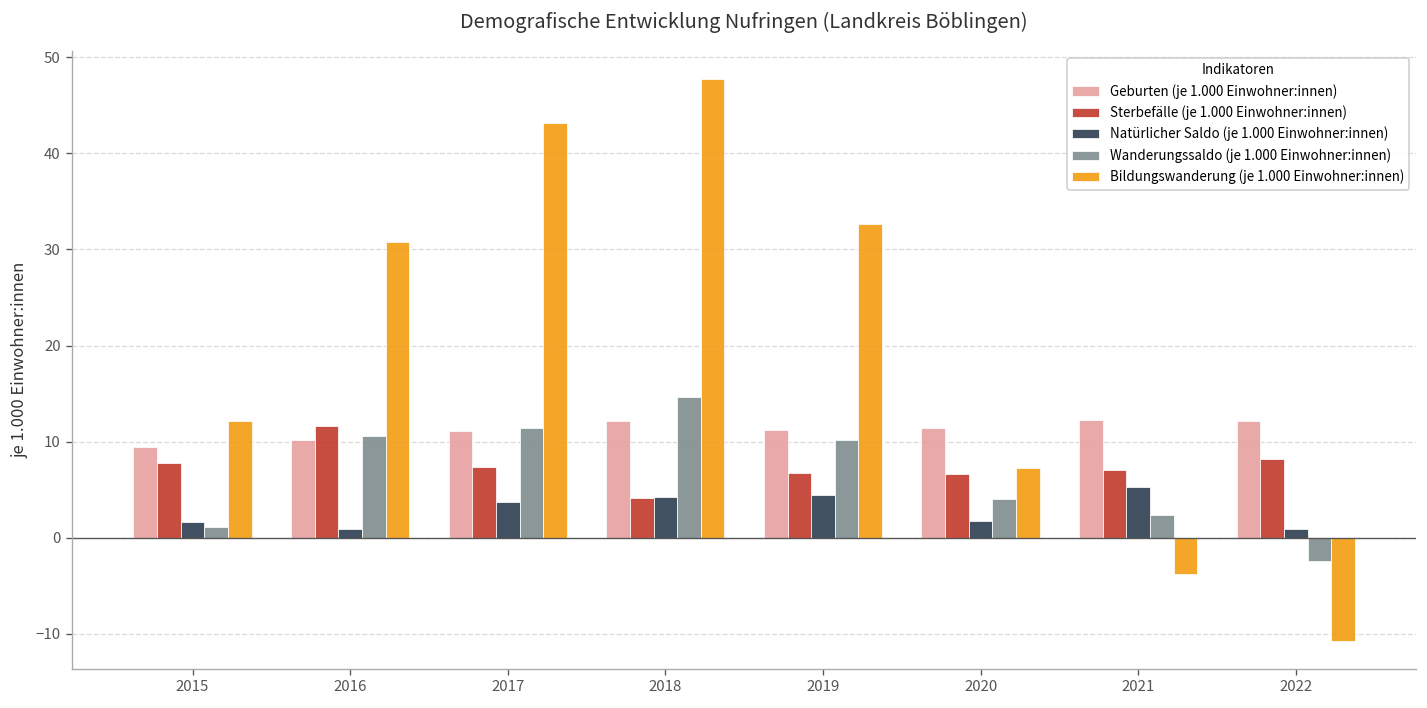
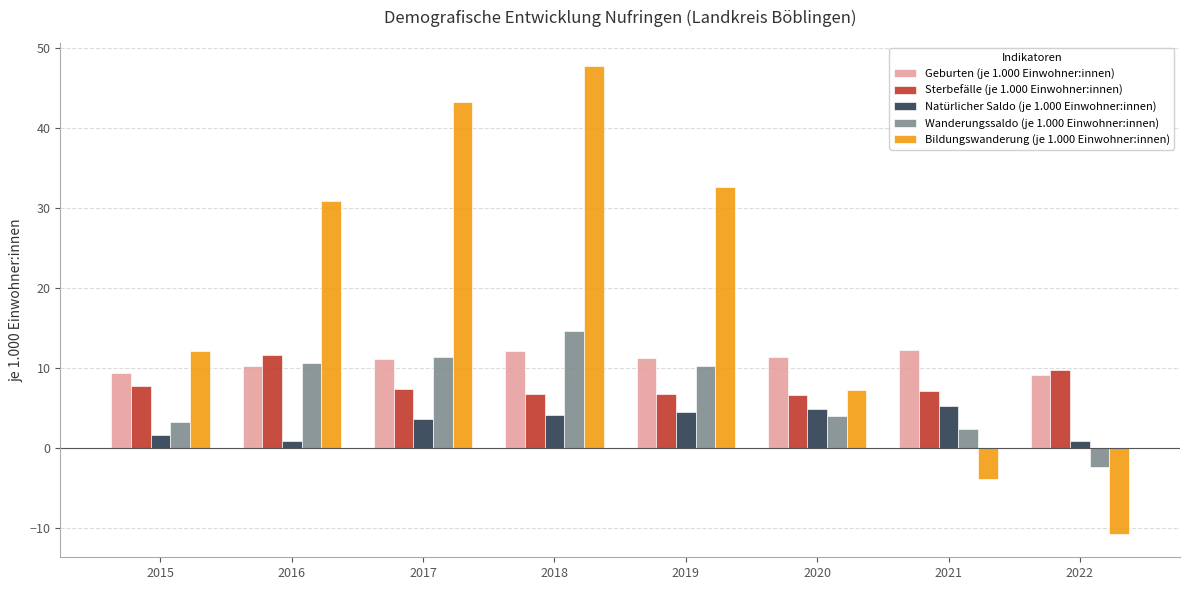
Wanderungssaldo (je 1.000 Einwohner:innen), 2015: 1 -> 3
Sterbefälle (je 1.000 Einwohner:innen), 2018: 4 -> 7
Natürlicher Saldo (je 1.000 Einwohner:innen), 2020: 2 -> 5
Geburten (je 1.000 Einwohner:innen), 2022: 12 -> 9
Sterbefälle (je 1.000 Einwohner:innen), 2022: 8 -> 10
